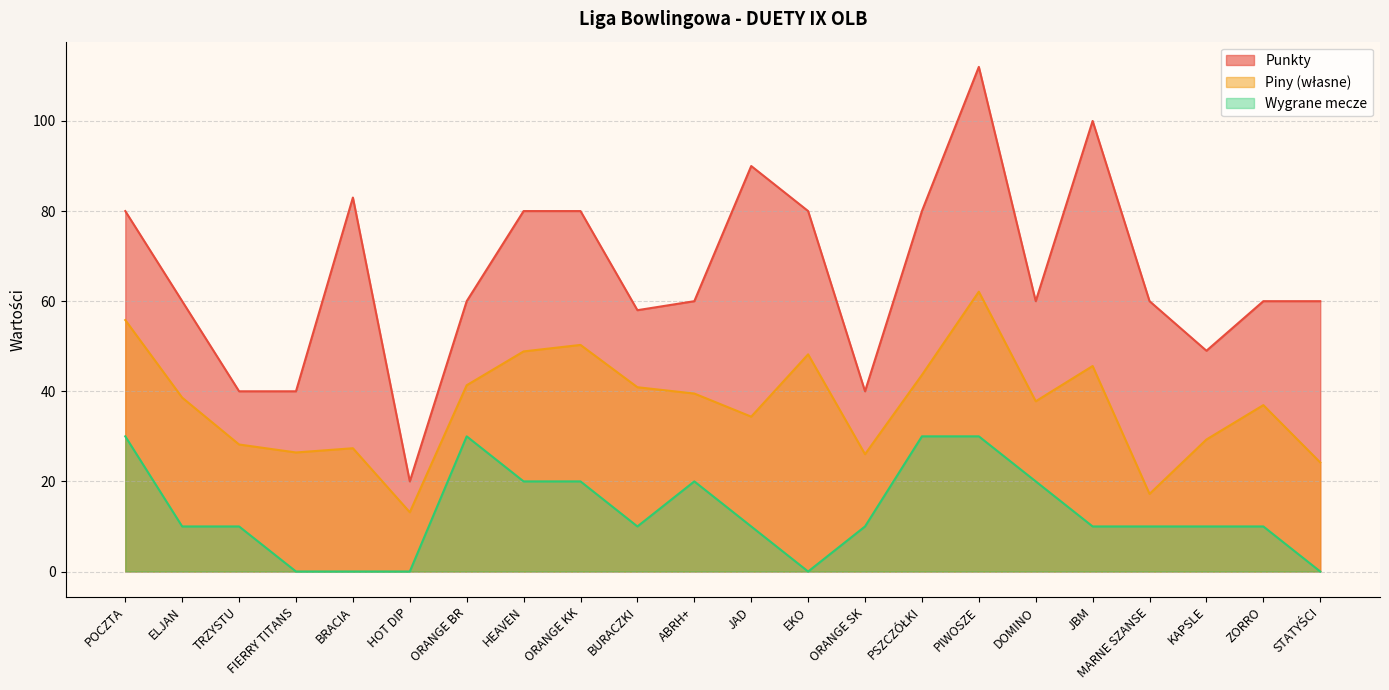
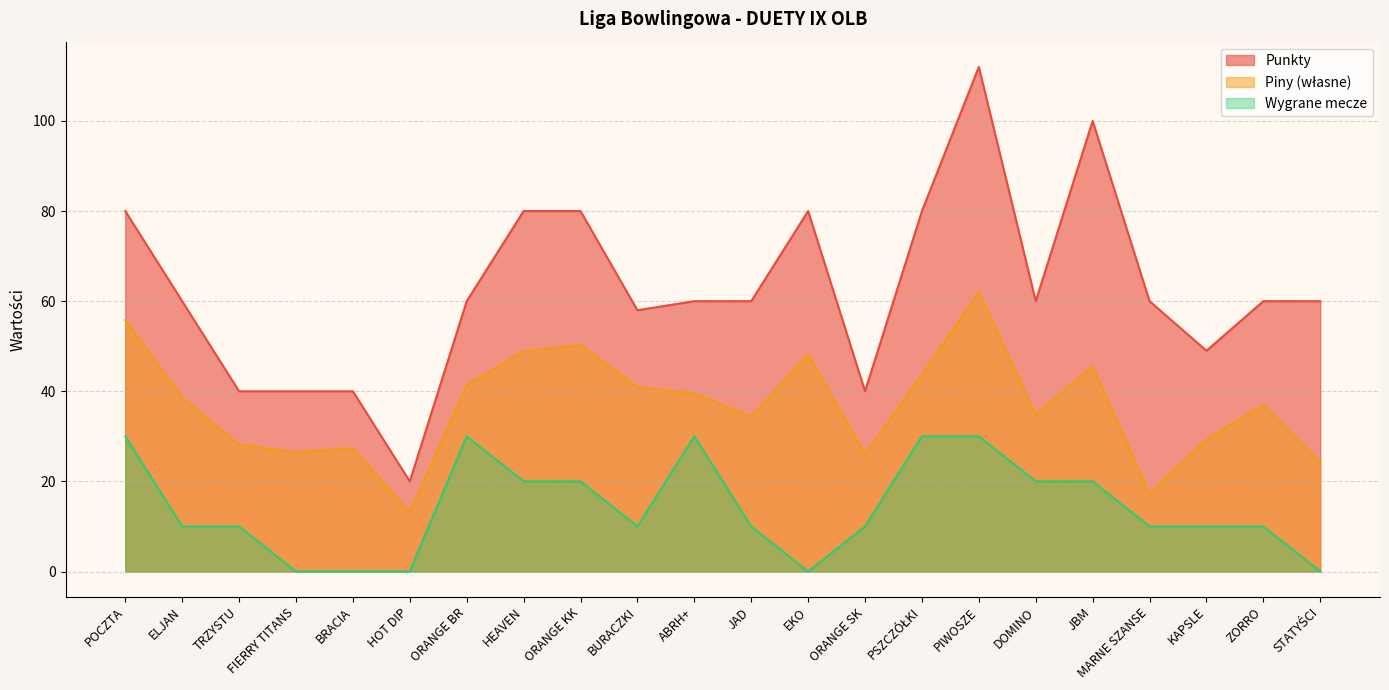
Punkty, BRACIA: 83 -> 40
Wygrane mecze, ABRH+: 20 -> 30
Punkty, JAD: 90 -> 60
Piny (własne), DOMINO: 38 -> 35
Wygrane mecze, JBM: 10 -> 20
